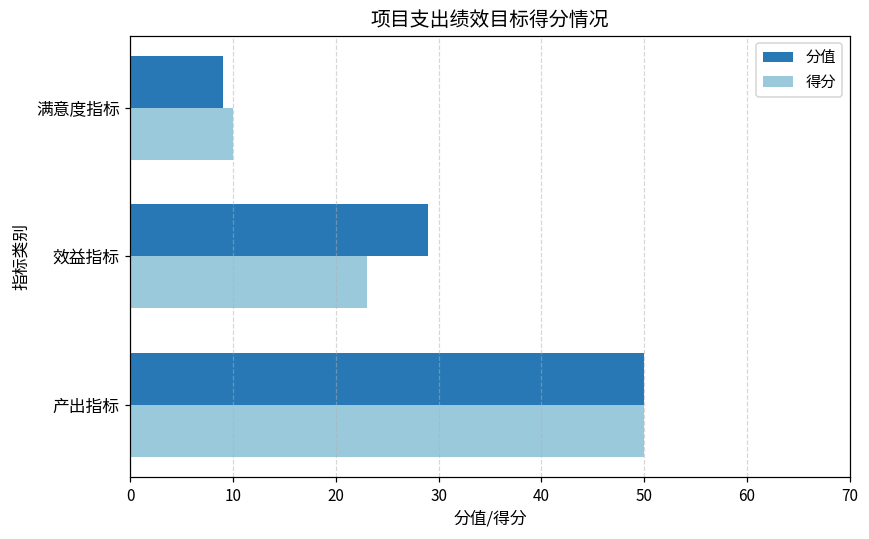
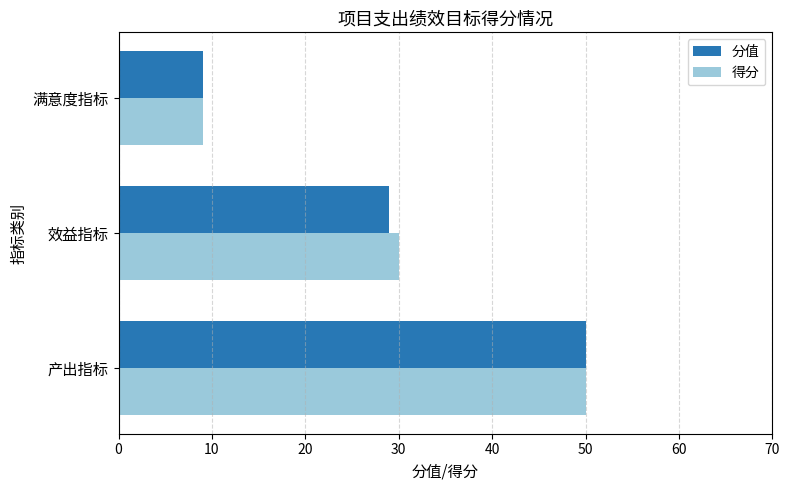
得分, 满意度指标: 10 -> 9
得分, 效益指标: 23 -> 30
